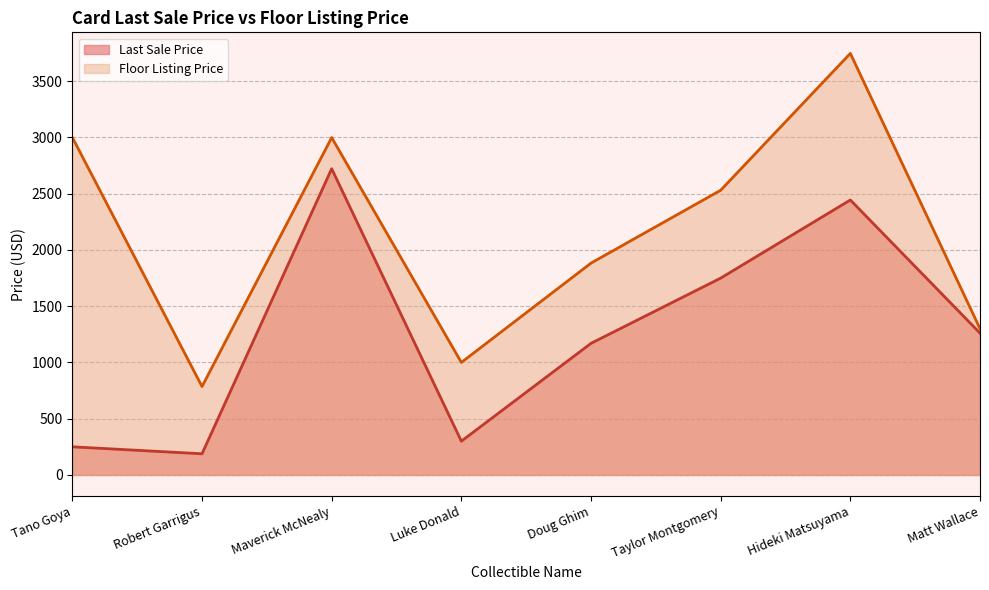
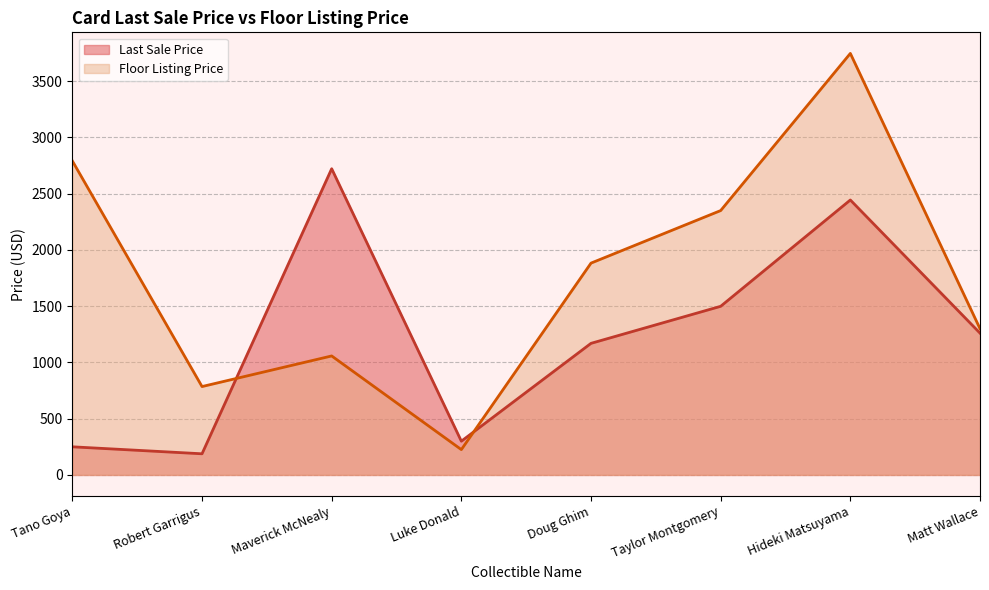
Floor Listing Price, Tano Goya: 3000 -> 2790
Floor Listing Price, Maverick McNealy: 3000 -> 1060
Floor Listing Price, Luke Donald: 1000 -> 230
Last Sale Price, Taylor Montgomery: 1750 -> 1500
Floor Listing Price, Taylor Montgomery: 2530 -> 2350
